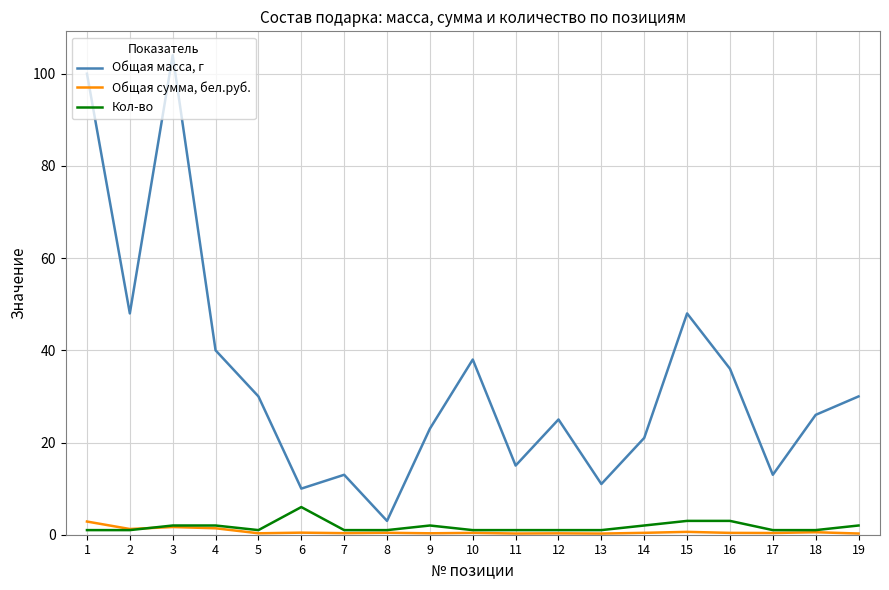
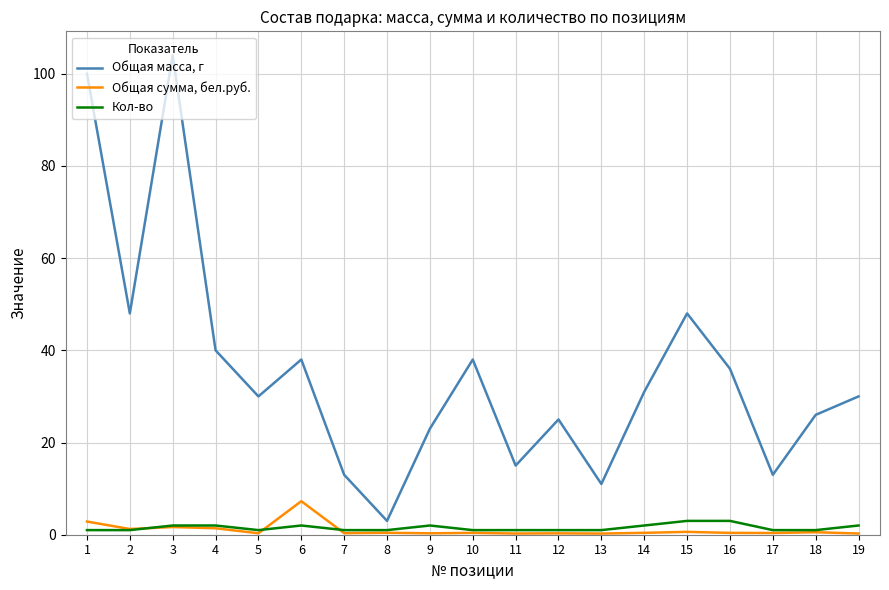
Общая масса, г, 6: 10 -> 38
Общая сумма, бел.руб., 6: 0 -> 7
Кол-во, 6: 6 -> 2
Общая масса, г, 14: 21 -> 31
